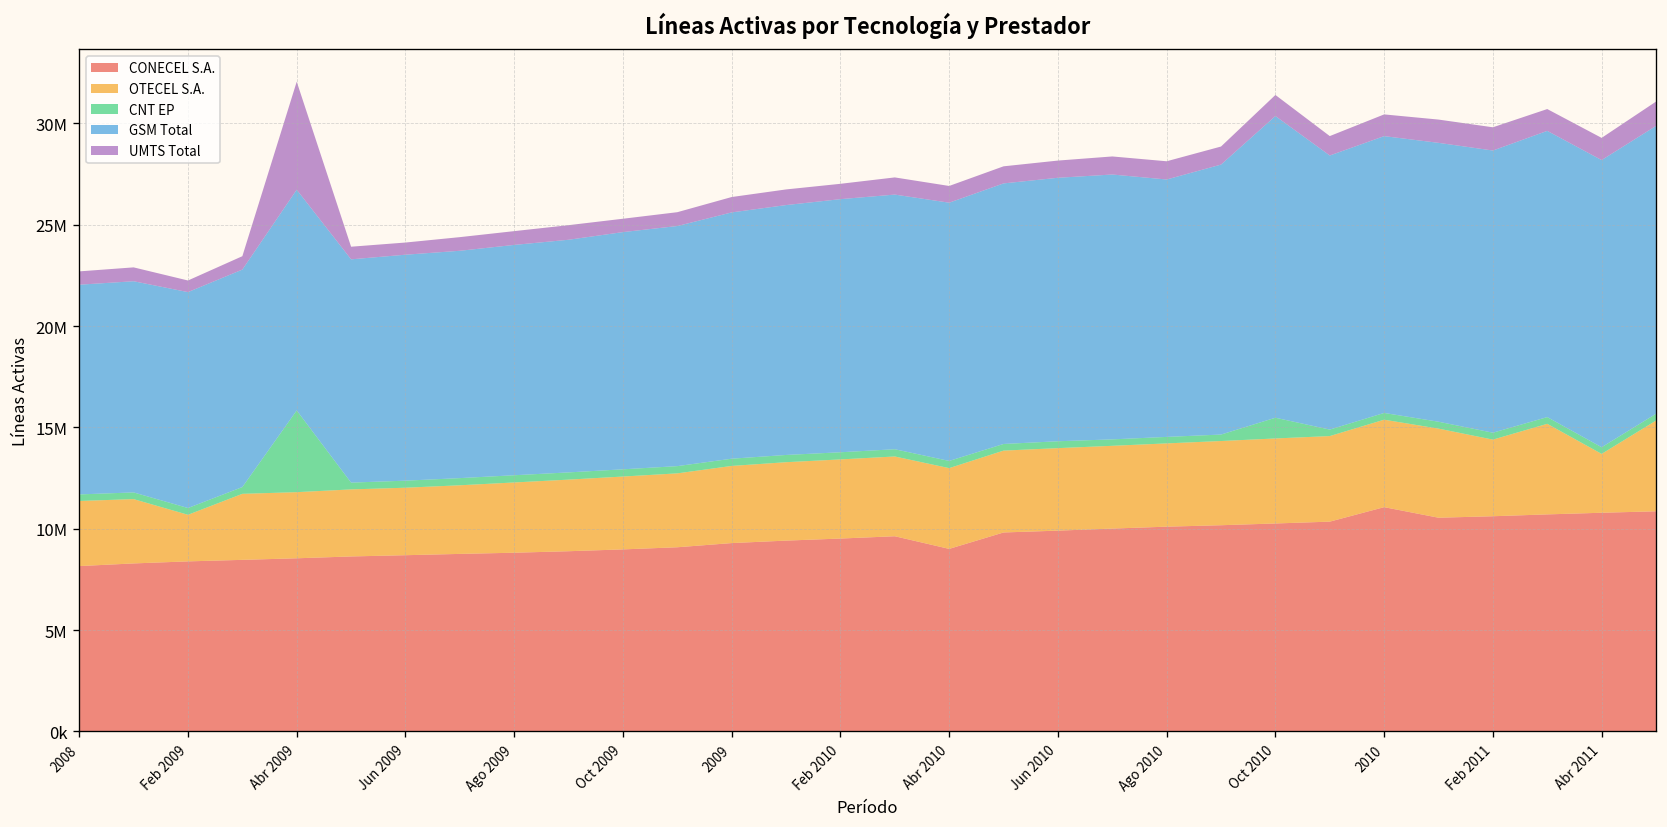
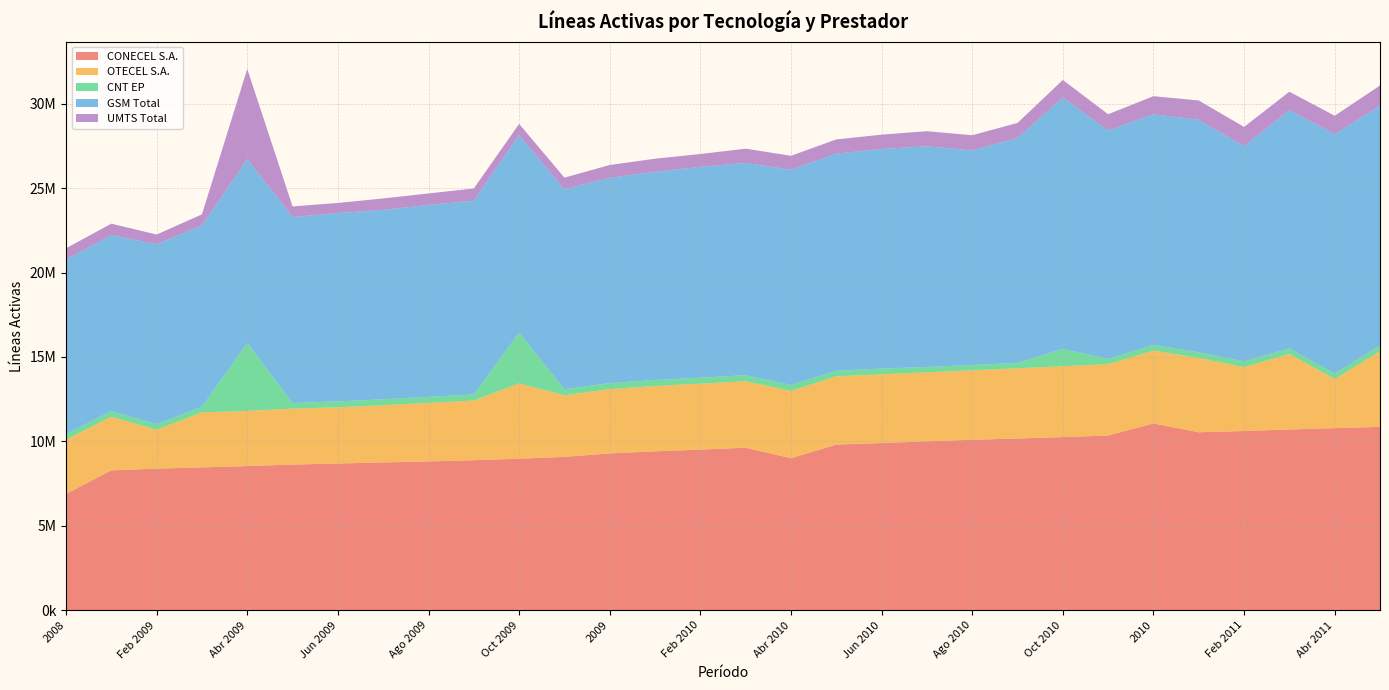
CONECEL S.A., 2008: 8200000 -> 6900000
OTECEL S.A., Oct 2009: 3600000 -> 4500000
CNT EP, Oct 2009: 400000 -> 3000000
GSM Total, Feb 2011: 13900000 -> 12700000
